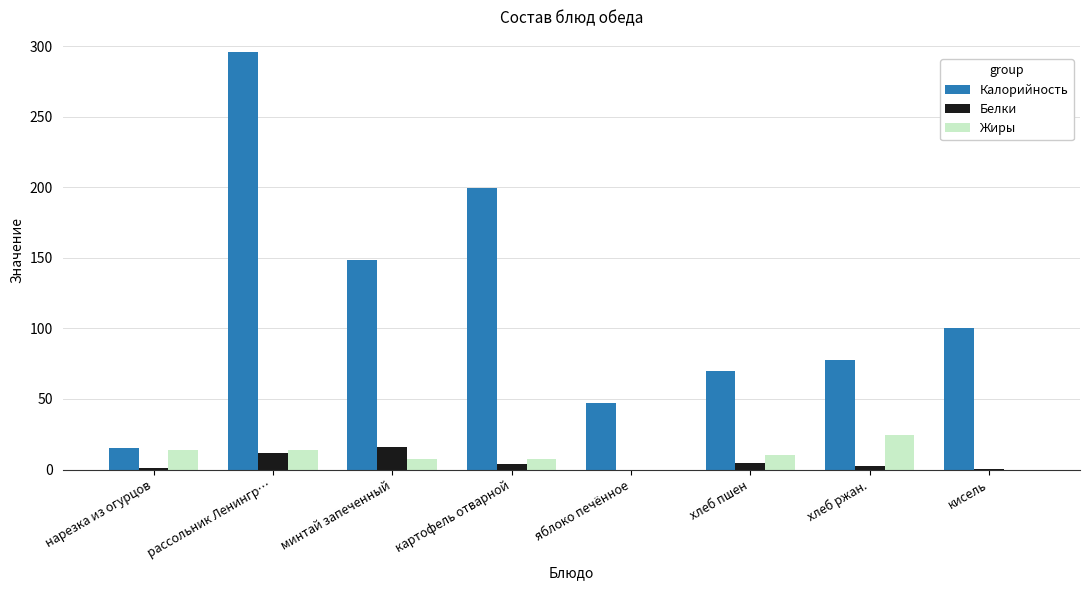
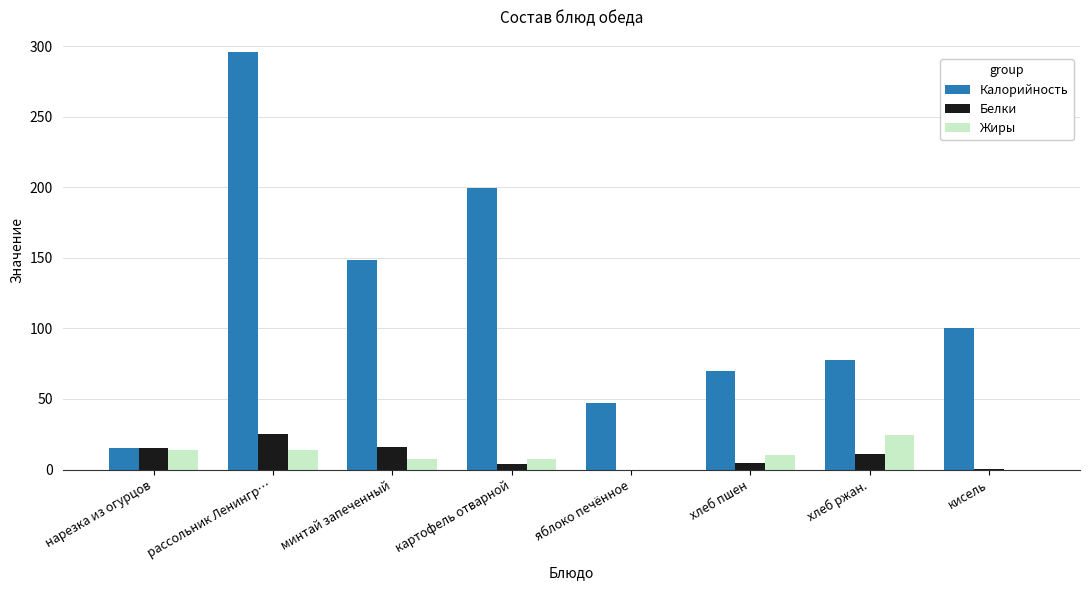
Белки, нарезка из огурцов: 1 -> 15
Белки, рассольник Ленингр…: 12 -> 26
Белки, хлеб ржан.: 3 -> 11
